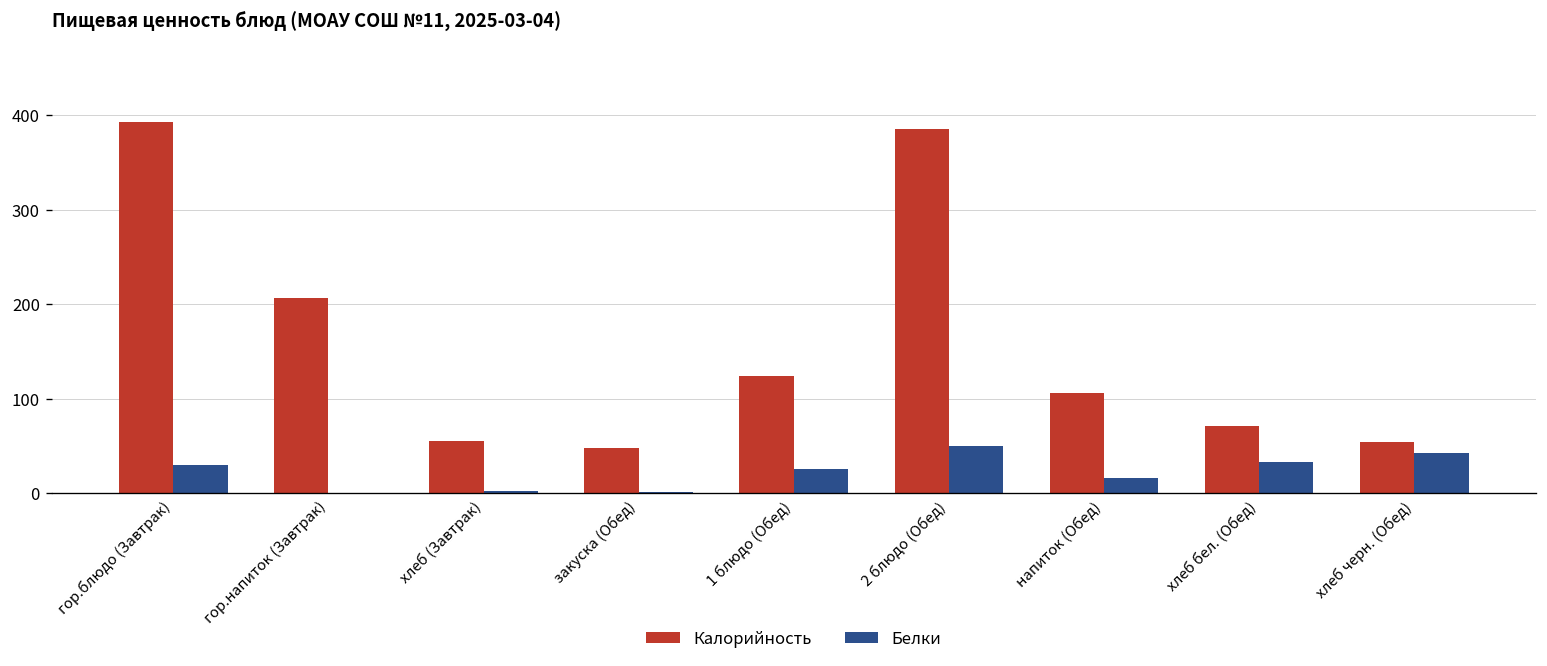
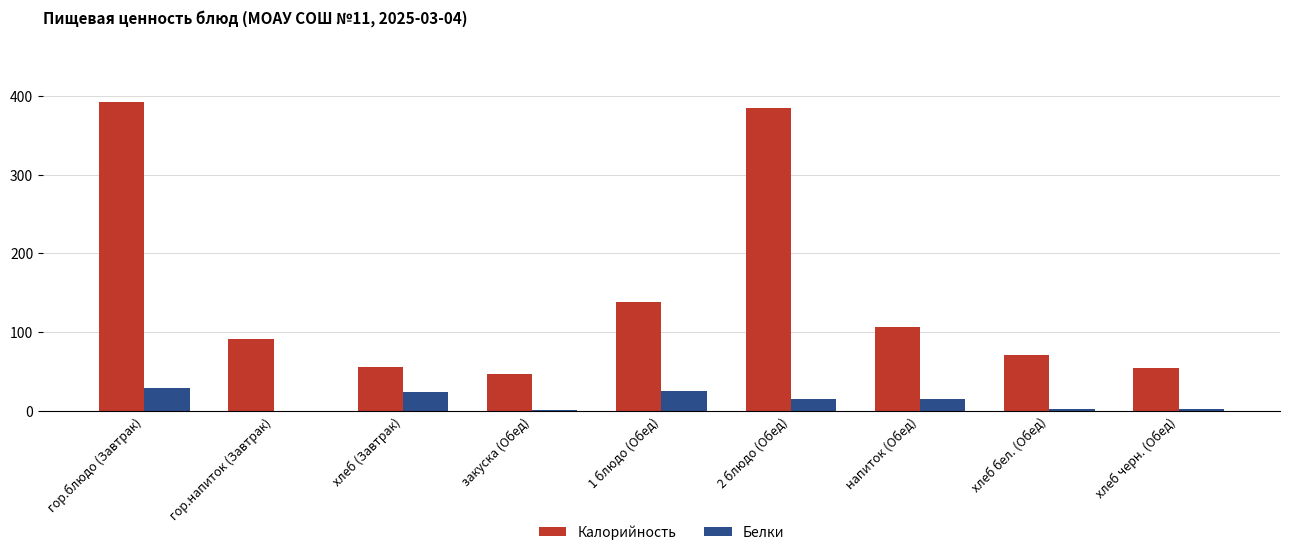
Калорийность, гор.напиток (Завтрак): 210 -> 90
Белки, хлеб (Завтрак): 0 -> 20
Калорийность, 1 блюдо (Обед): 120 -> 140
Белки, 2 блюдо (Обед): 50 -> 10
Белки, хлеб бел. (Обед): 30 -> 0
Белки, хлеб черн. (Обед): 40 -> 0
